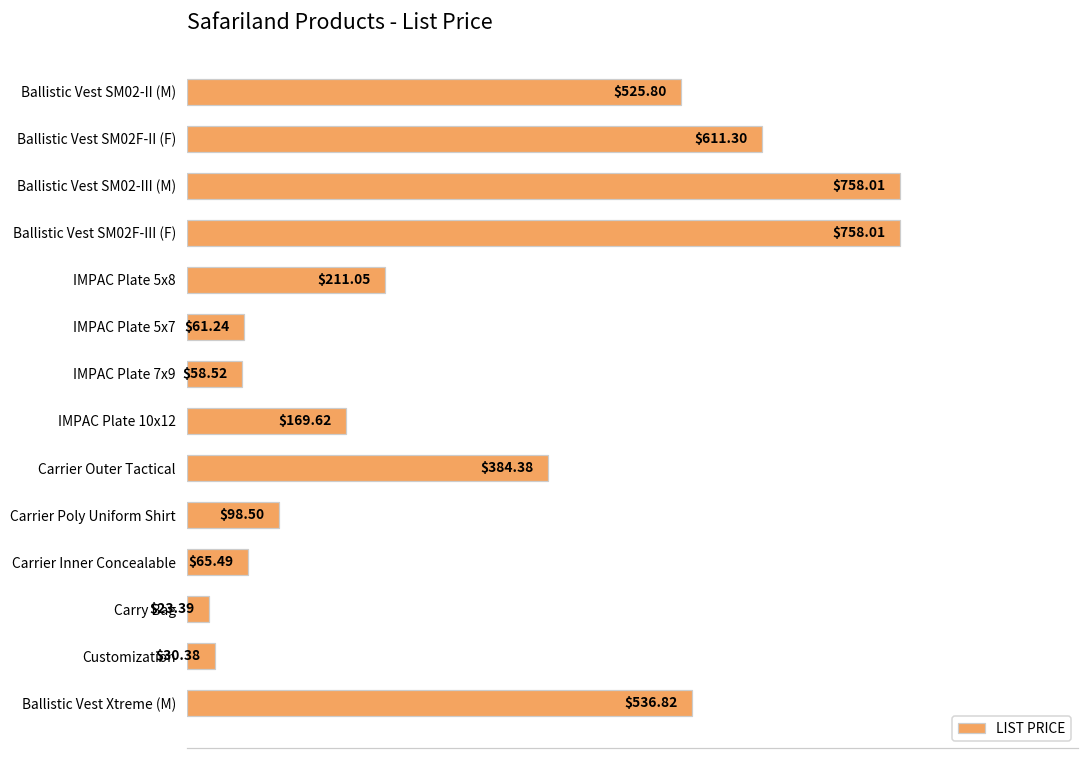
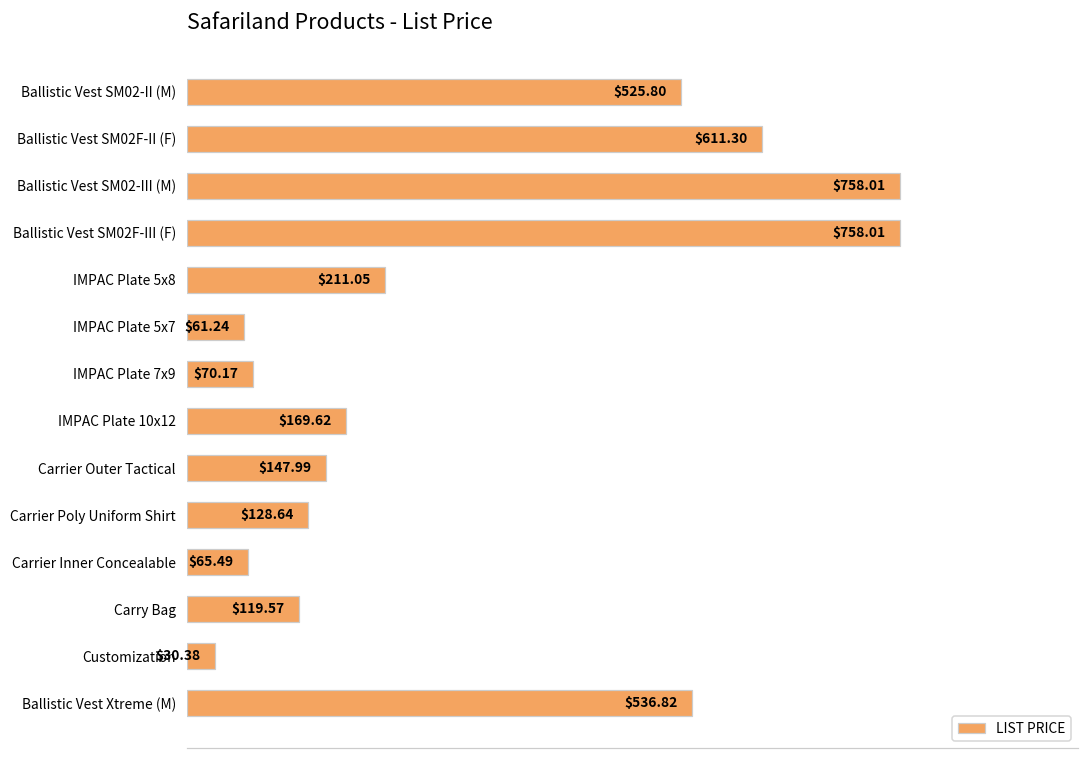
IMPAC Plate 7x9: $58.52 -> $70.17
Carrier Outer Tactical: $384.38 -> $147.99
Carrier Poly Uniform Shirt: $98.50 -> $128.64
Carry Bag: $23.39 -> $119.57
